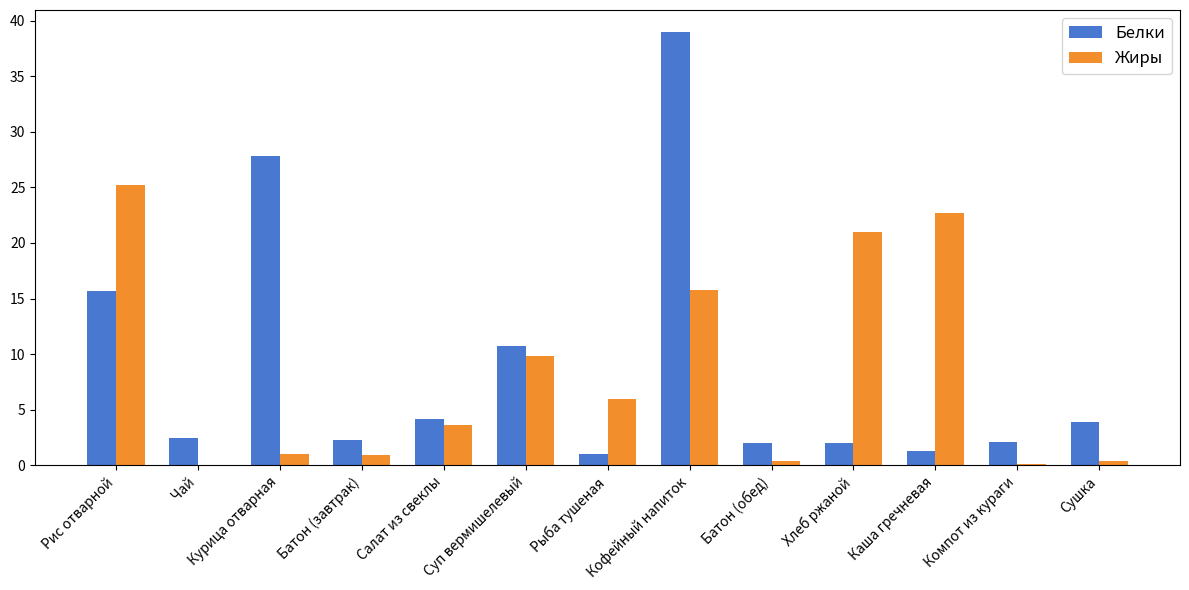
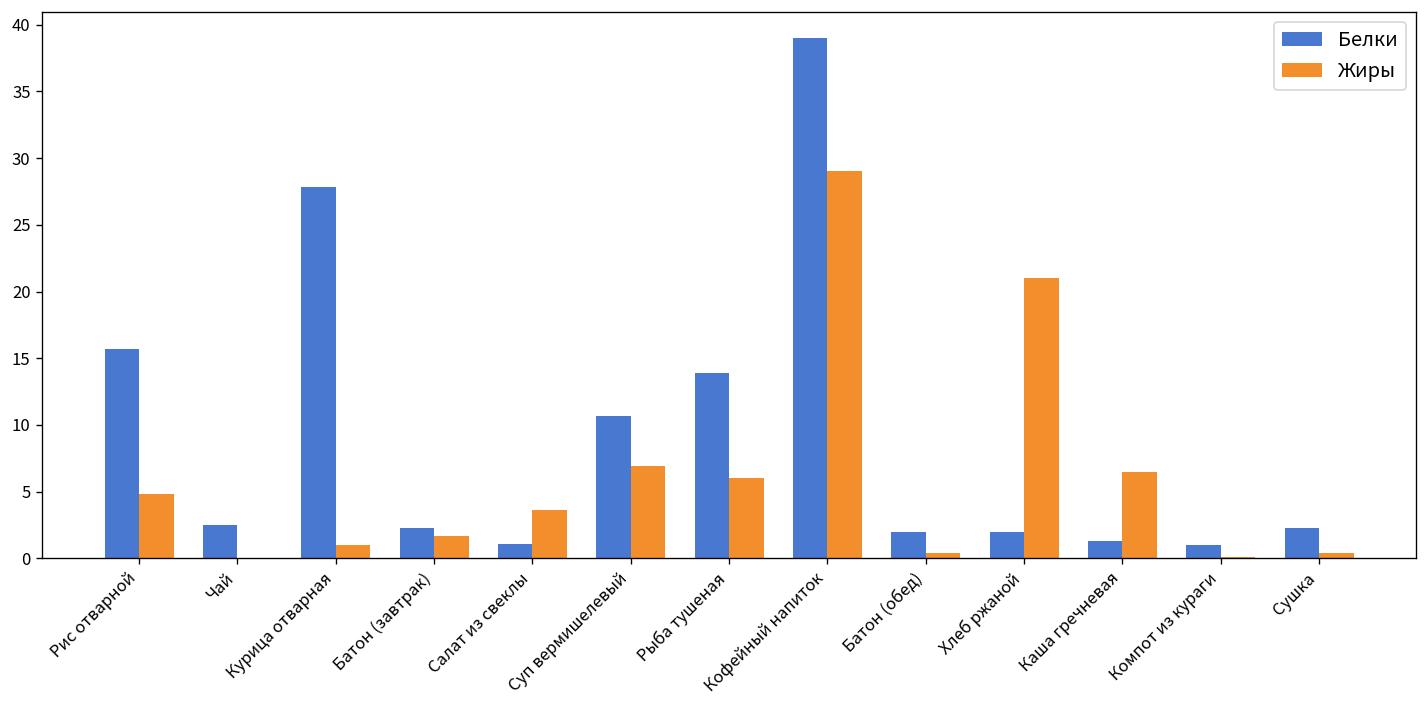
Жиры, Рис отварной: 25.2 -> 4.8
Жиры, Батон (завтрак): 0.9 -> 1.7
Белки, Салат из свеклы: 4.2 -> 1.1
Жиры, Суп вермишелевый: 9.8 -> 6.9
Белки, Рыба тушеная: 1.0 -> 13.9
Жиры, Кофейный напиток: 15.8 -> 29.0
Жиры, Каша гречневая: 22.7 -> 6.5
Белки, Компот из кураги: 2.1 -> 1.0
Белки, Сушка: 3.9 -> 2.3
